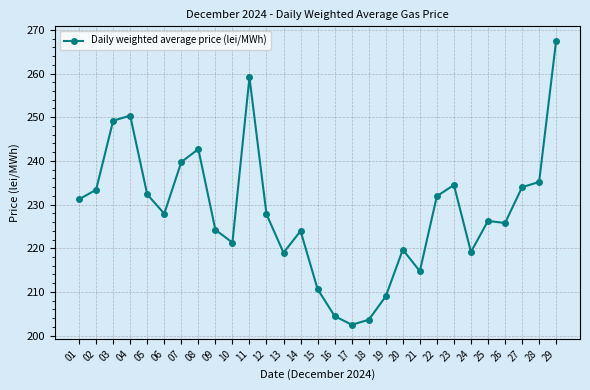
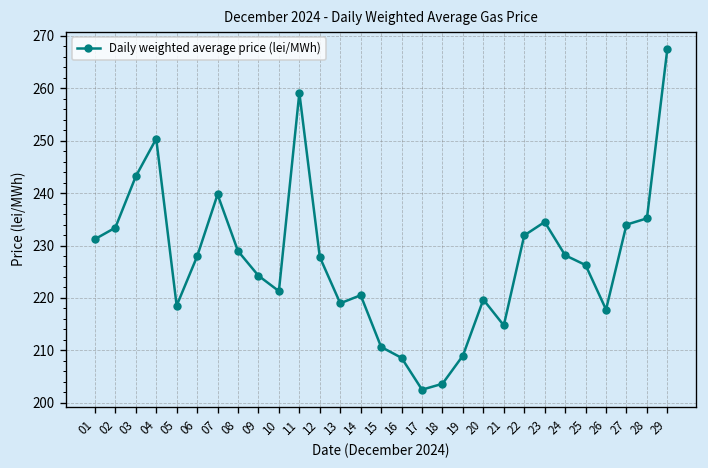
03: 249 -> 243
05: 232 -> 219
08: 243 -> 229
14: 224 -> 221
16: 204 -> 209
24: 219 -> 228
26: 226 -> 218
